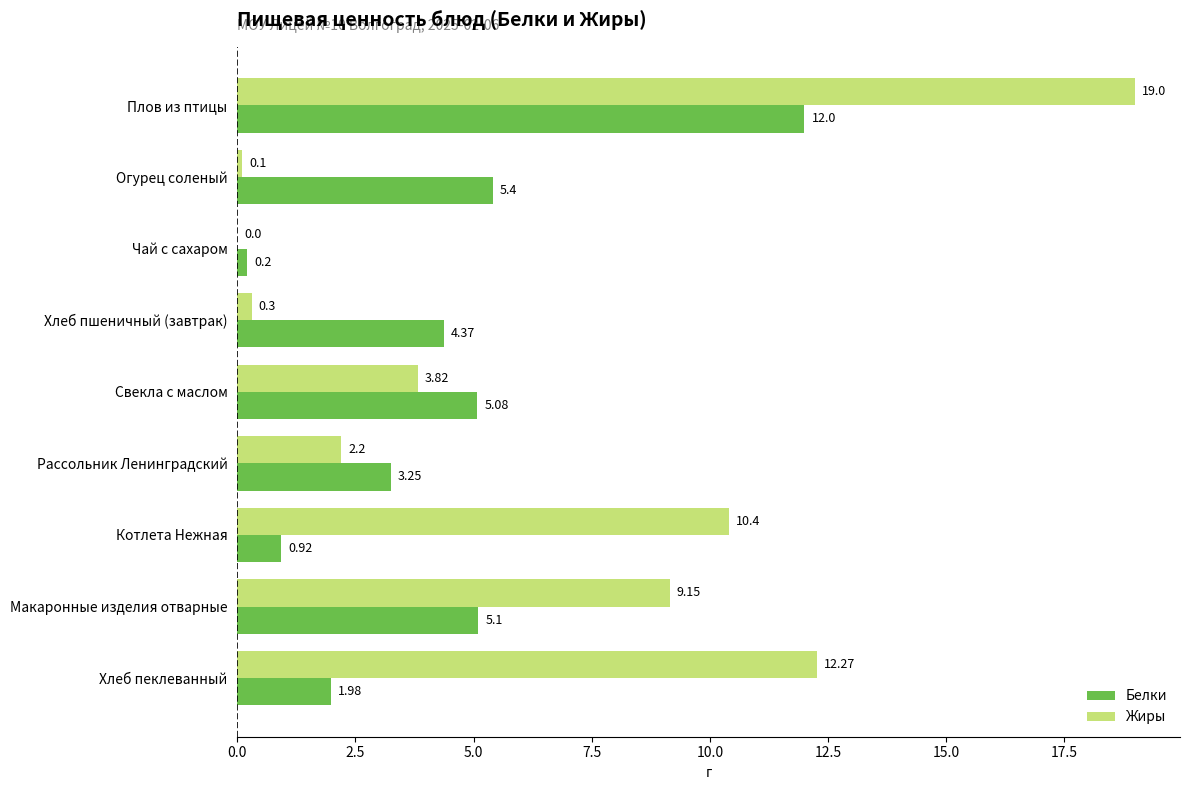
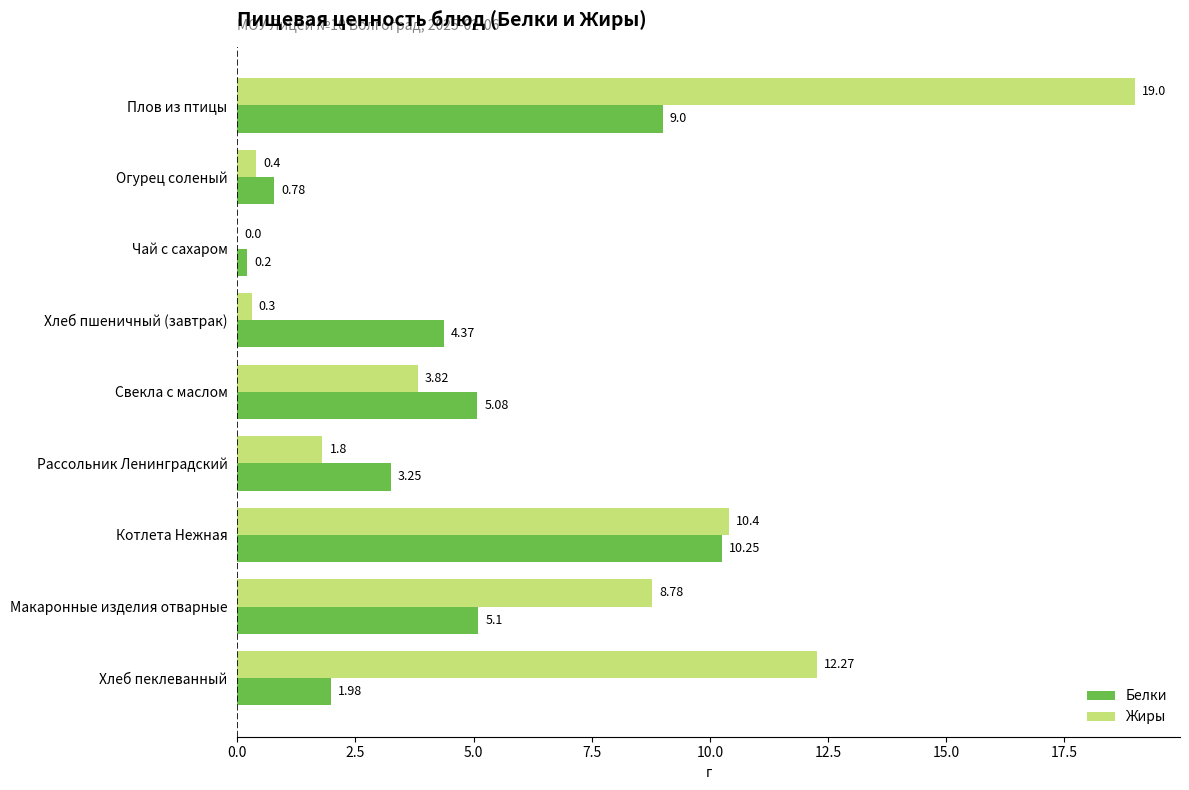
Белки, Плов из птицы: 12.0 -> 9.0
Жиры, Огурец соленый: 0.1 -> 0.4
Белки, Огурец соленый: 5.4 -> 0.78
Жиры, Рассольник Ленинградский: 2.2 -> 1.8
Белки, Котлета Нежная: 0.92 -> 10.25
Жиры, Макаронные изделия отварные: 9.15 -> 8.78
